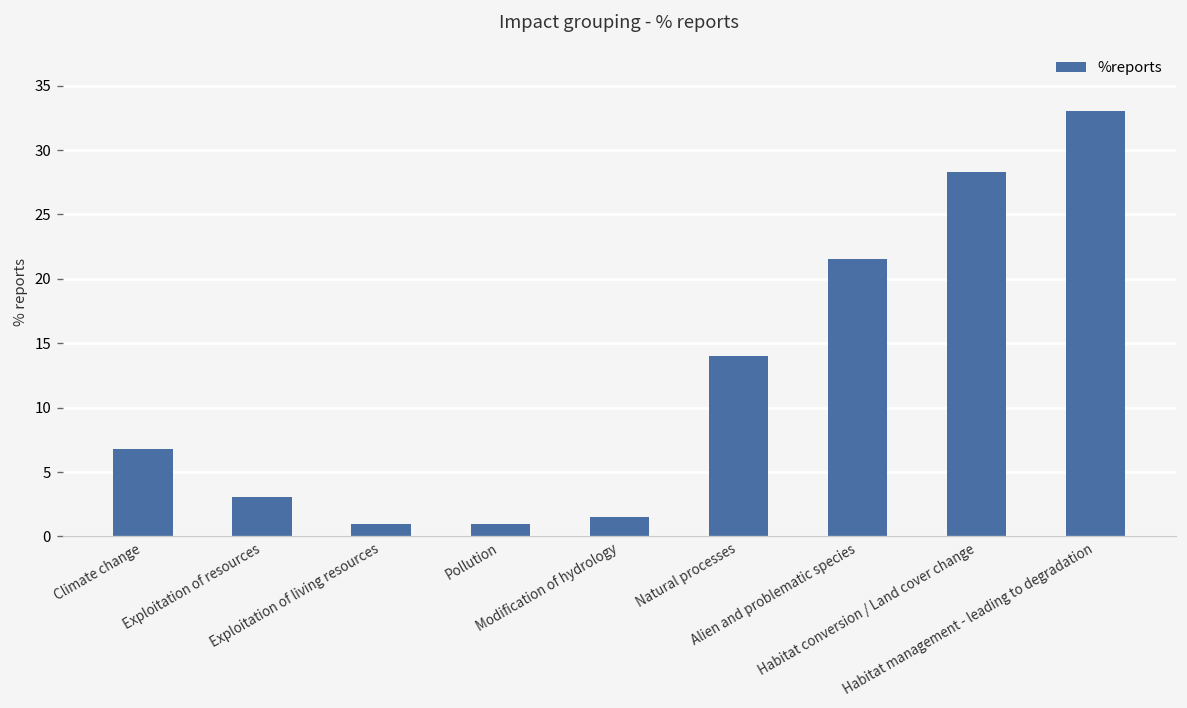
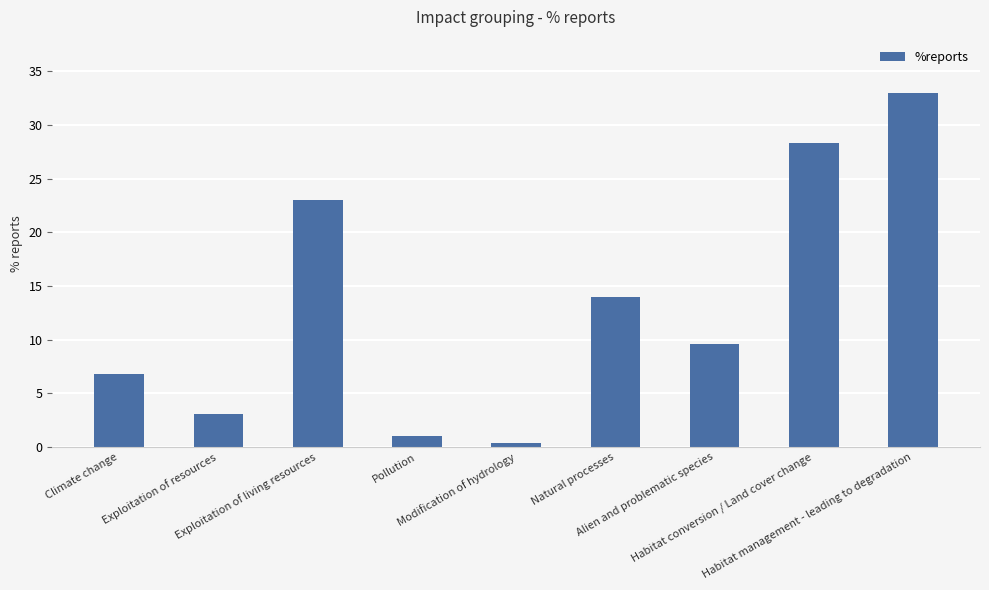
Exploitation of living resources: 1 -> 23
Modification of hydrology: 1.5 -> 0.4
Alien and problematic species: 21.5 -> 9.6
